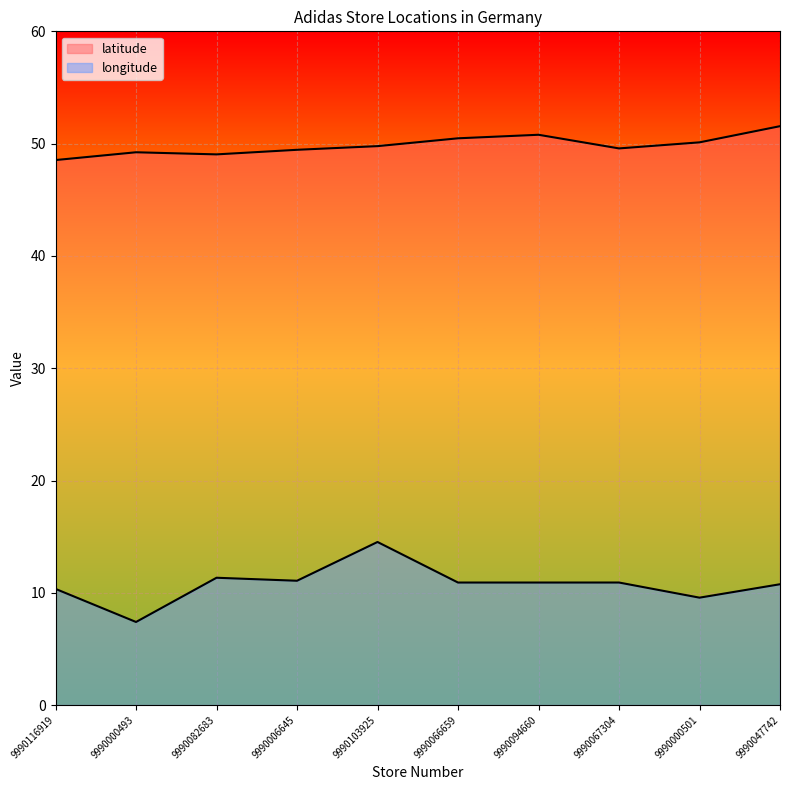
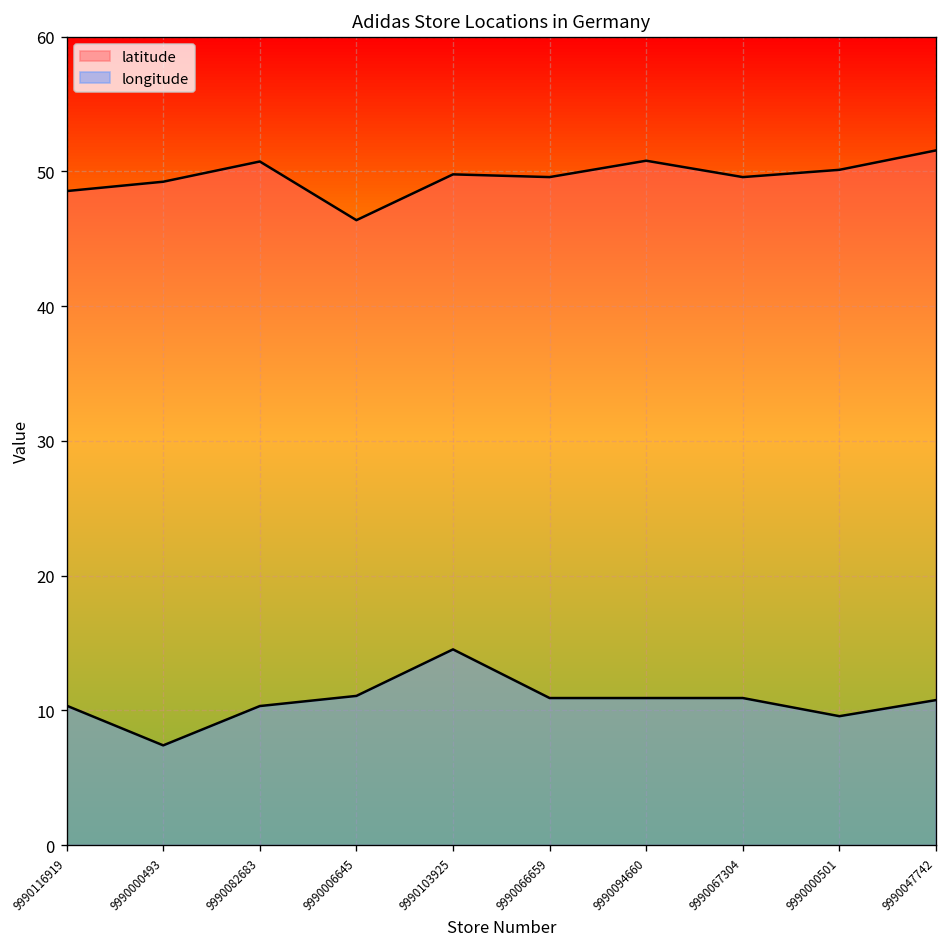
latitude, 9990082683: 49.0 -> 50.7
longitude, 9990082683: 11.3 -> 10.3
latitude, 9990006645: 49.5 -> 46.4
latitude, 9990066659: 50.5 -> 49.6
